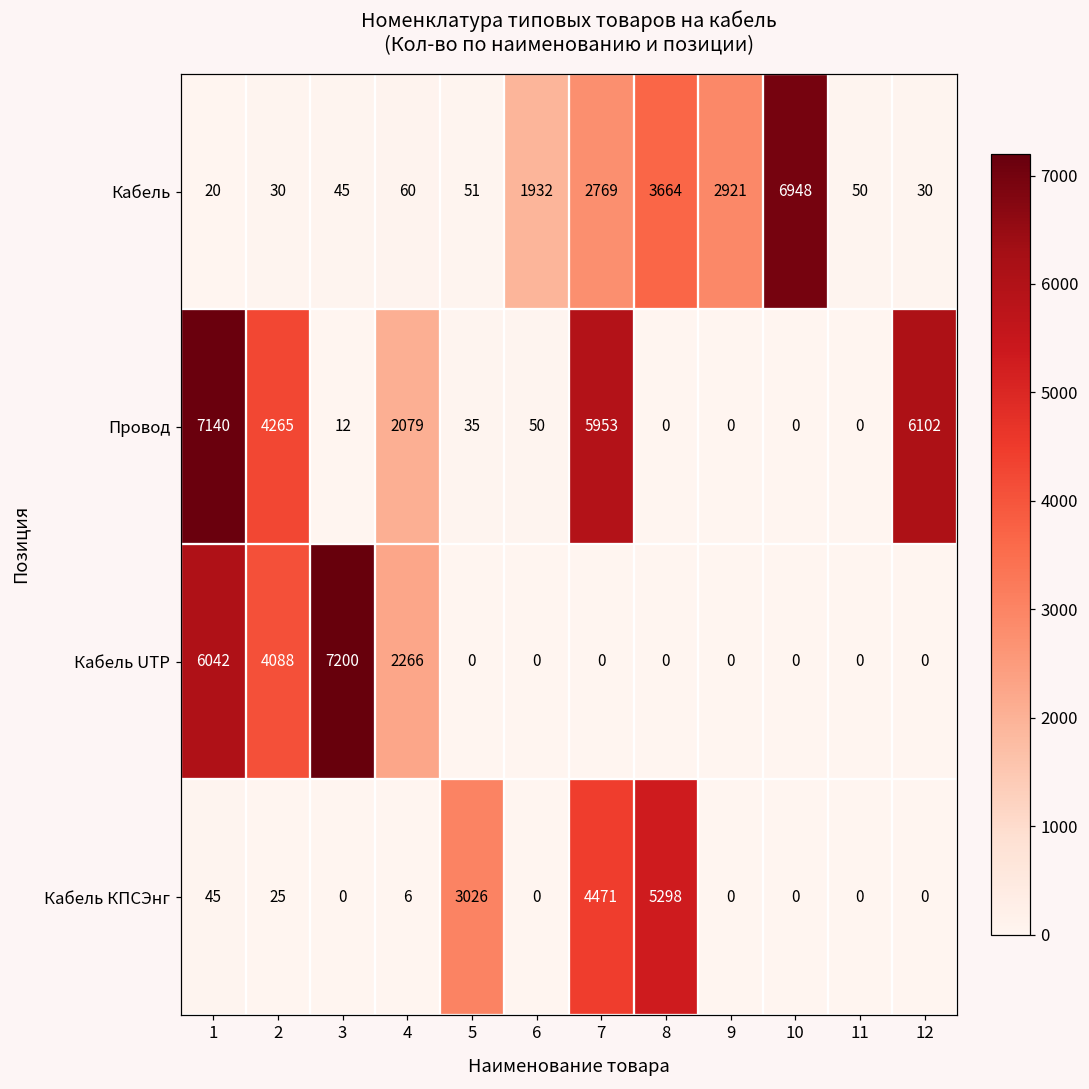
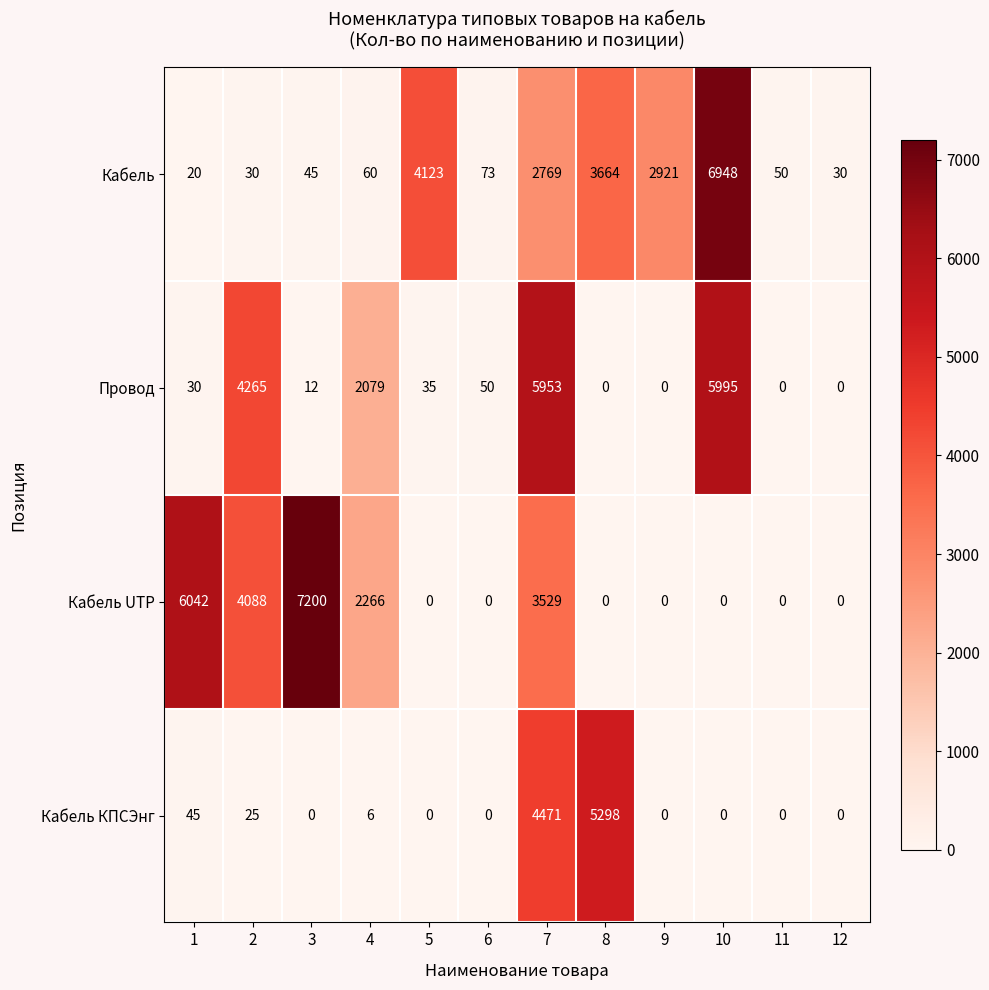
Кабель, 5: 51 -> 4123
Кабель, 6: 1932 -> 73
Провод, 1: 7140 -> 30
Провод, 10: 0 -> 5995
Провод, 12: 6102 -> 0
Кабель UTP, 7: 0 -> 3529
Кабель КПСЭнг, 5: 3026 -> 0
